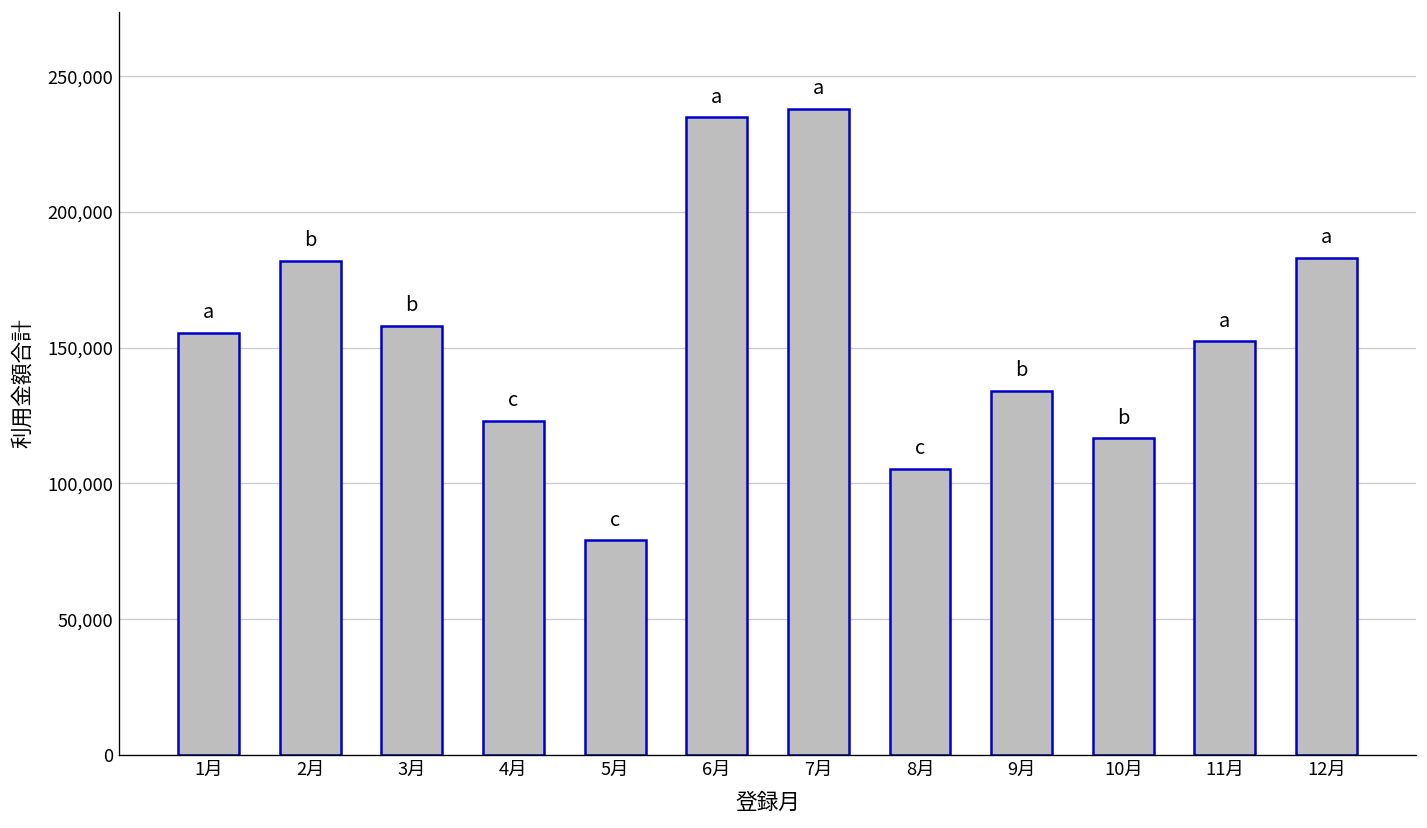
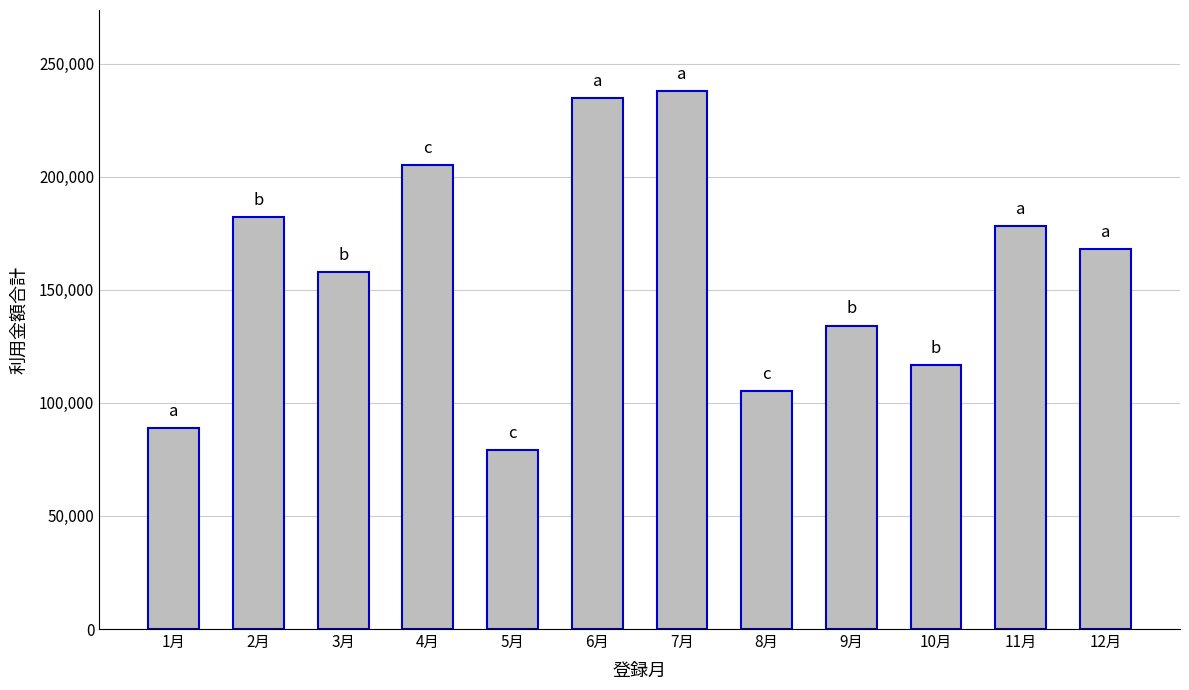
1月: 155,000 -> 89,000
4月: 123,000 -> 205,000
11月: 152,000 -> 178,000
12月: 183,000 -> 168,000
